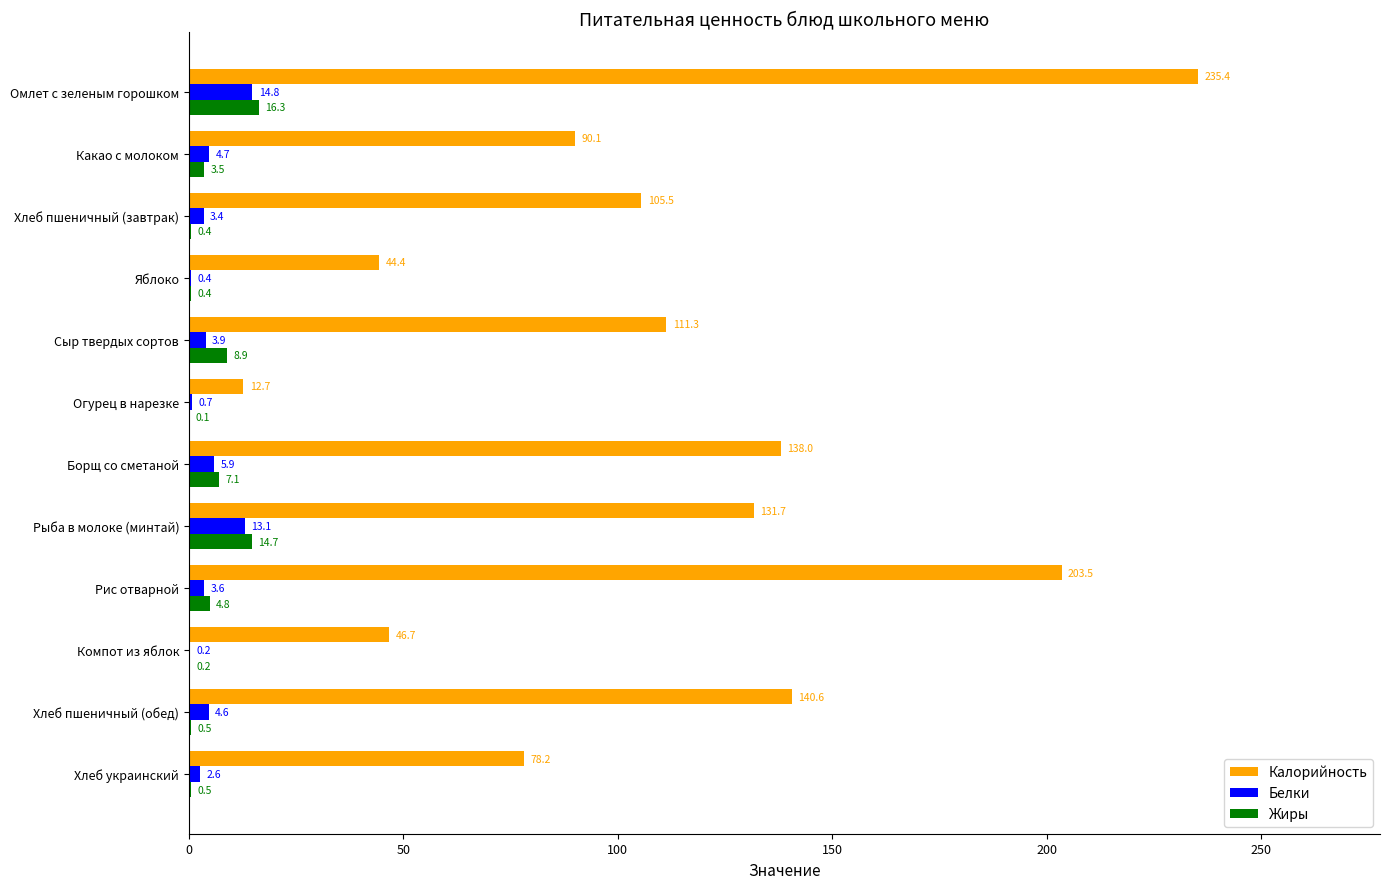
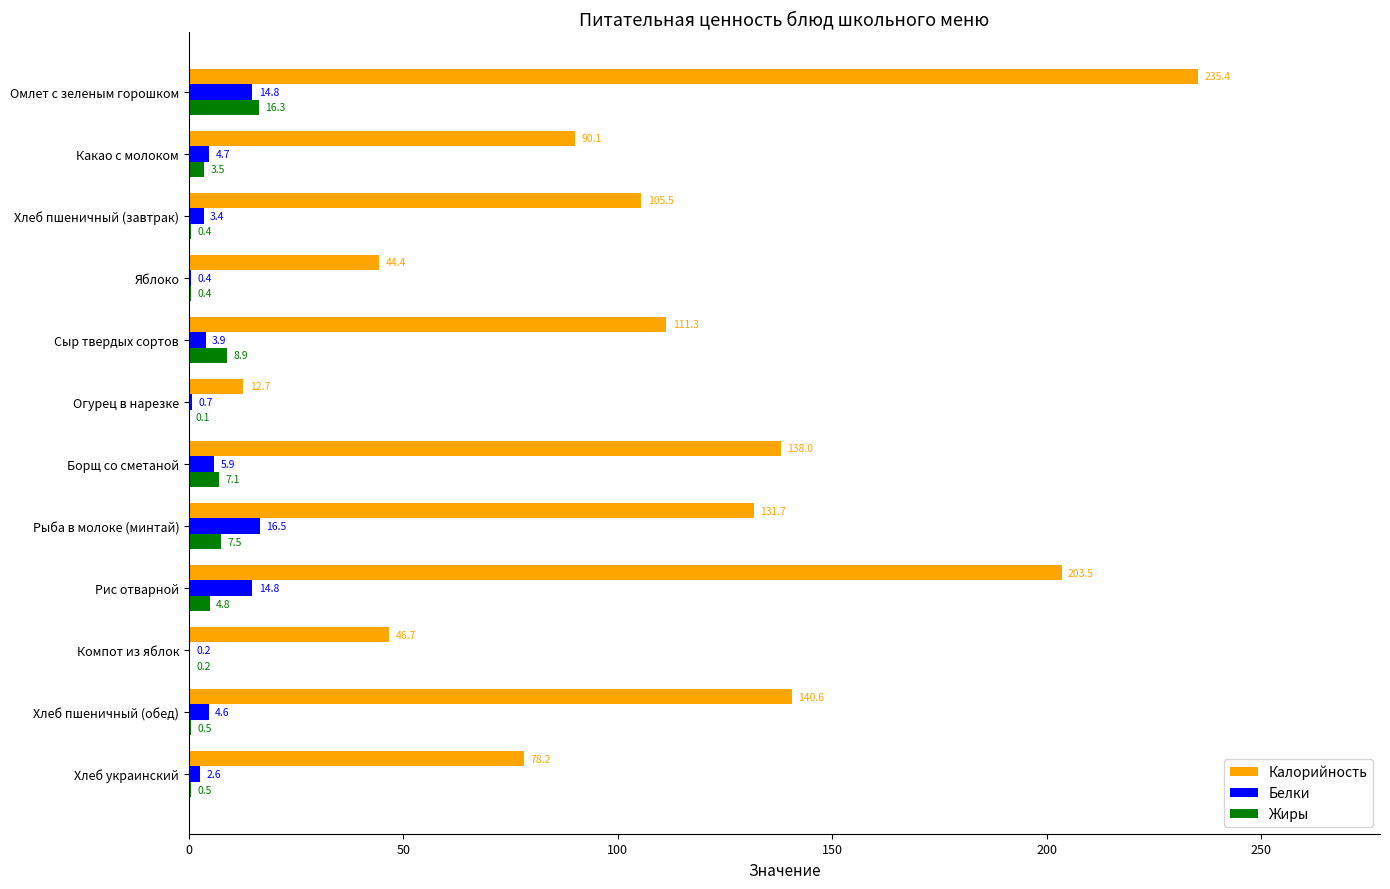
Белки, Рыба в молоке (минтай): 13.1 -> 16.5
Жиры, Рыба в молоке (минтай): 14.7 -> 7.5
Белки, Рис отварной: 3.6 -> 14.8
